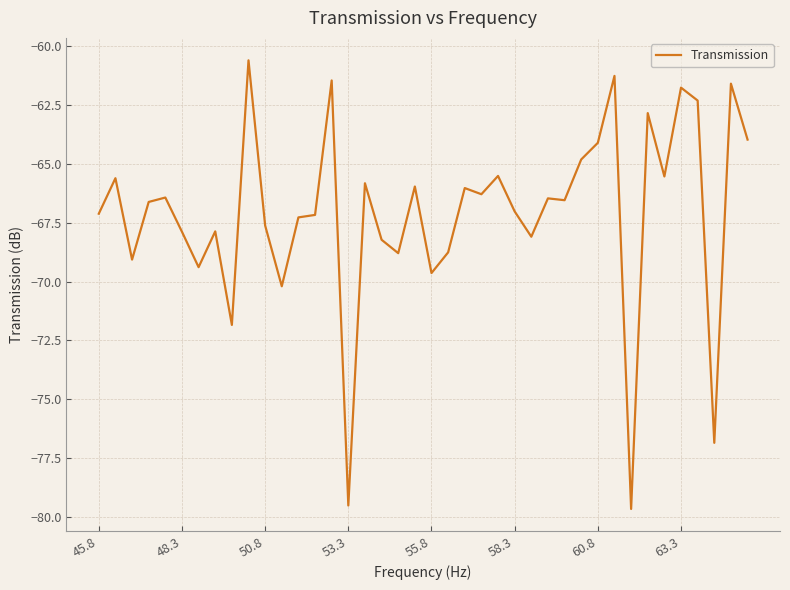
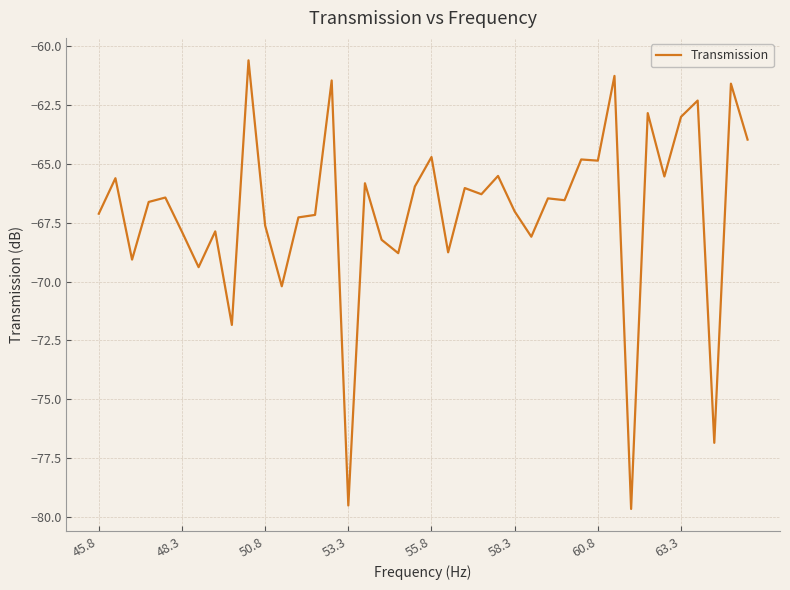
55.8: -69.6 -> -64.7
60.8: -64.1 -> -64.9
63.3: -61.8 -> -63.0
